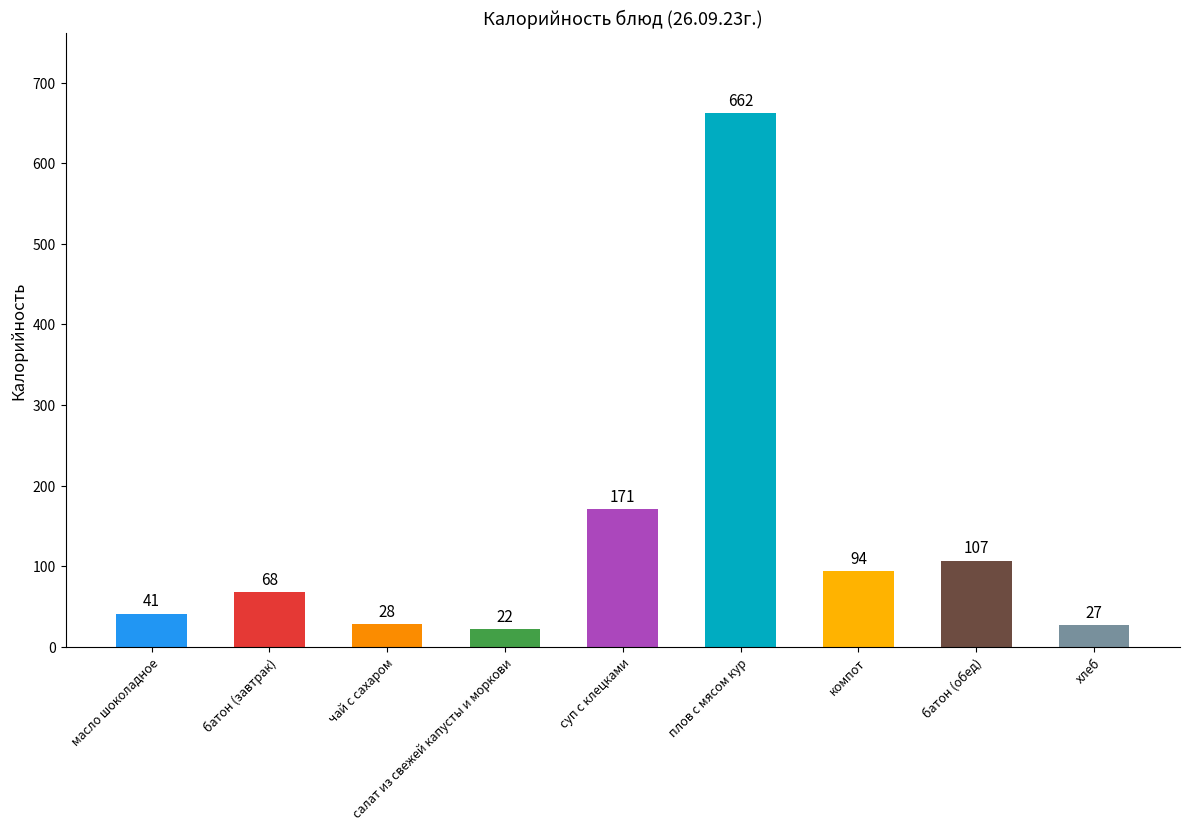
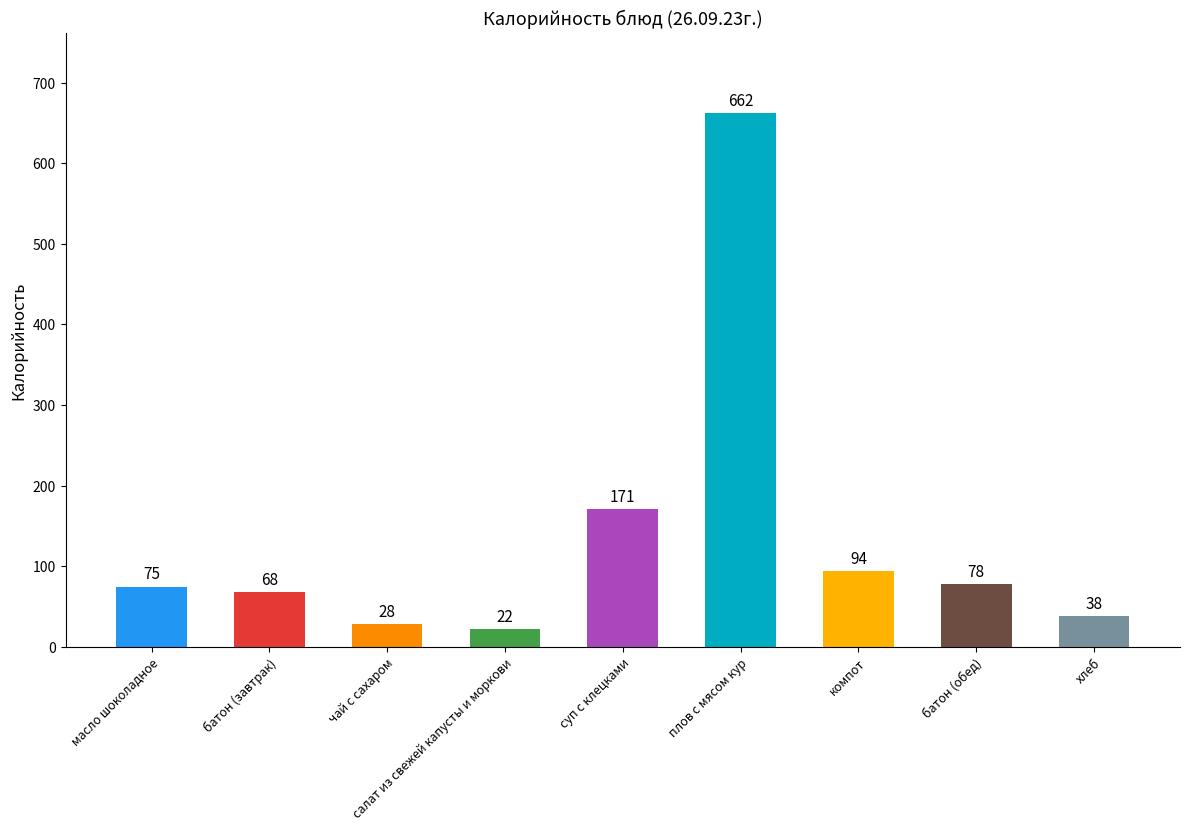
масло шоколадное: 41 -> 75
батон (обед): 107 -> 78
хлеб: 27 -> 38
